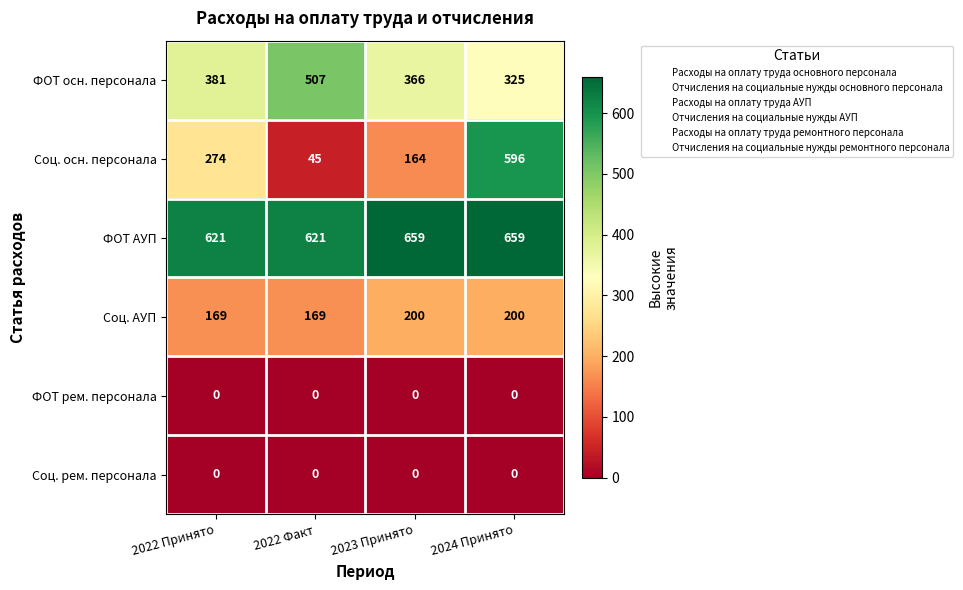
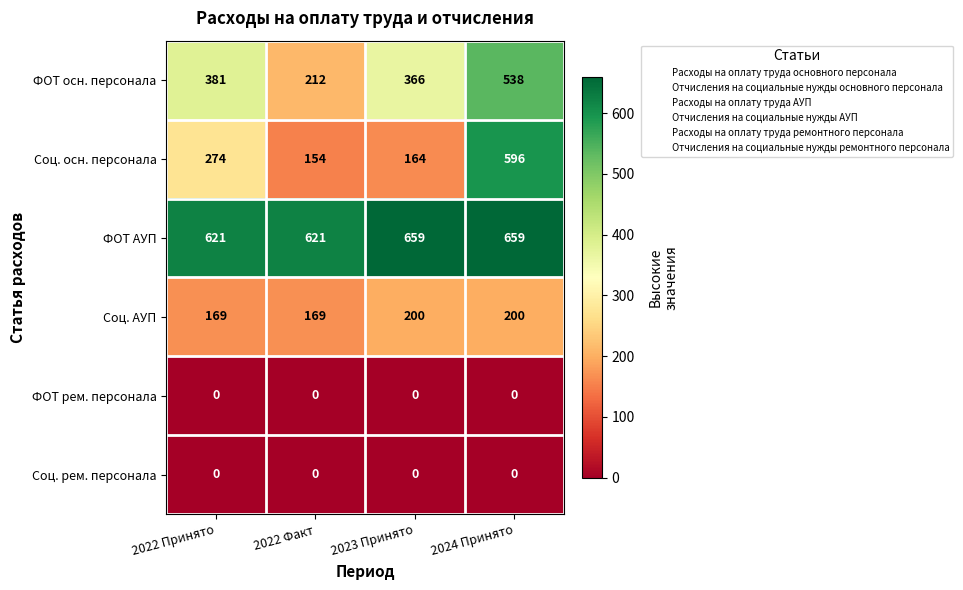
ФОТ осн. персонала, 2022 Факт: 507 -> 212
ФОТ осн. персонала, 2024 Принято: 325 -> 538
Соц. осн. персонала, 2022 Факт: 45 -> 154
